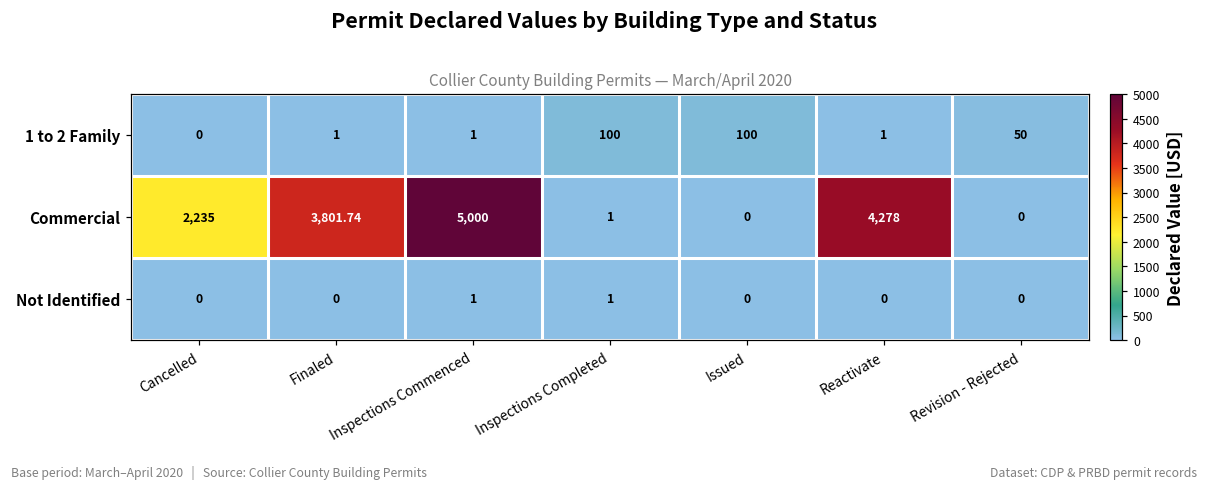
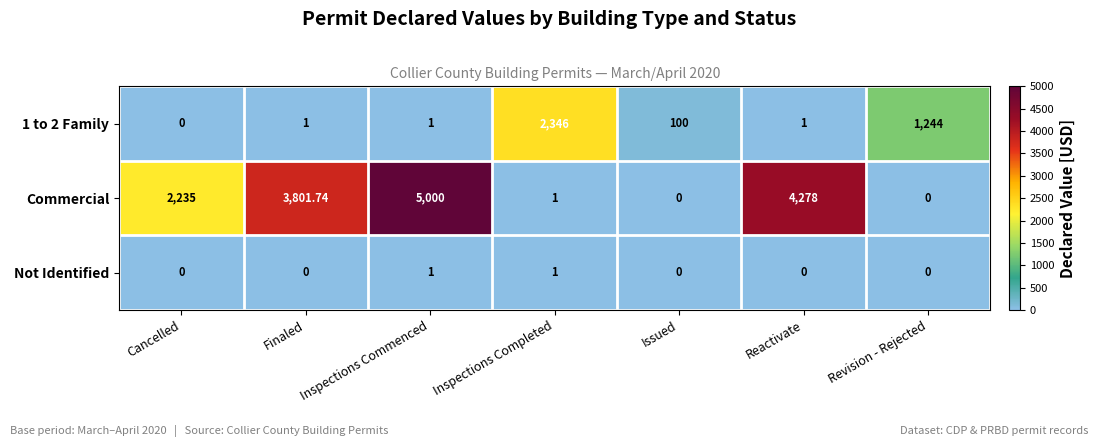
1 to 2 Family, Inspections Completed: 100 -> 2,346
1 to 2 Family, Revision - Rejected: 50 -> 1,244
